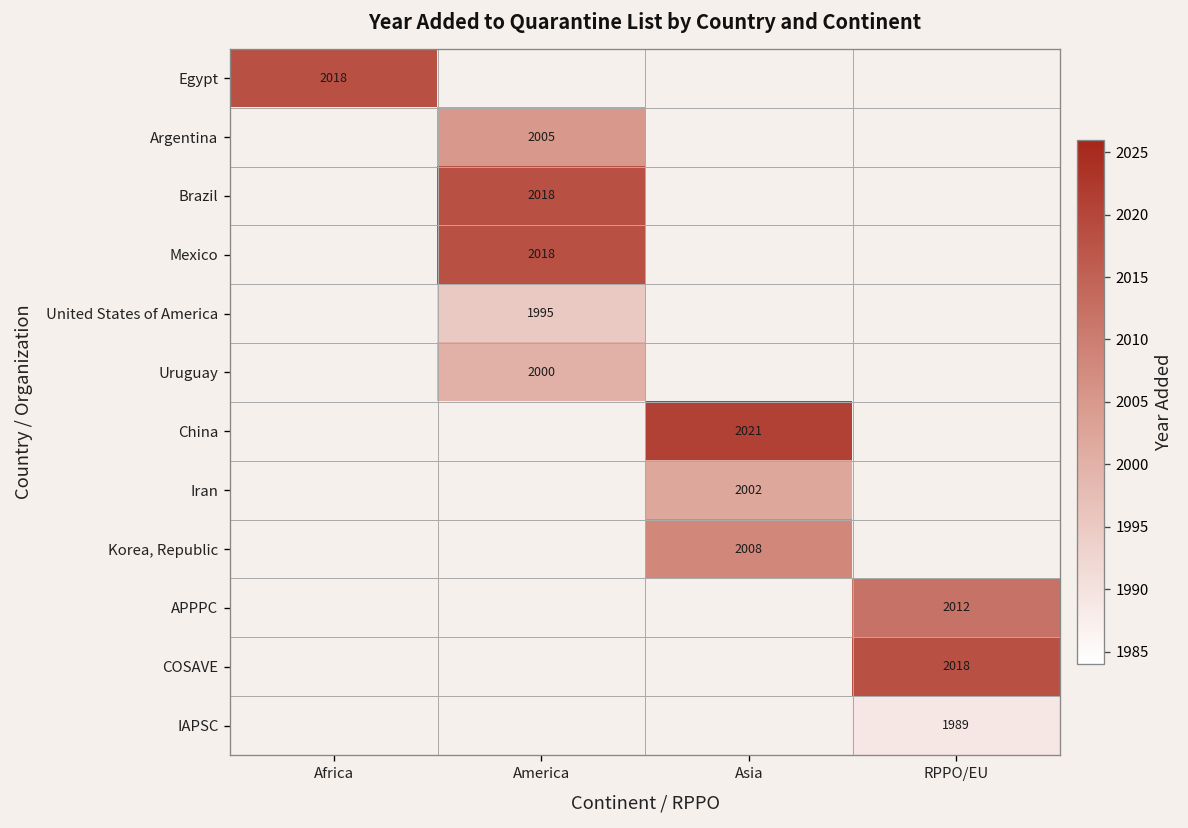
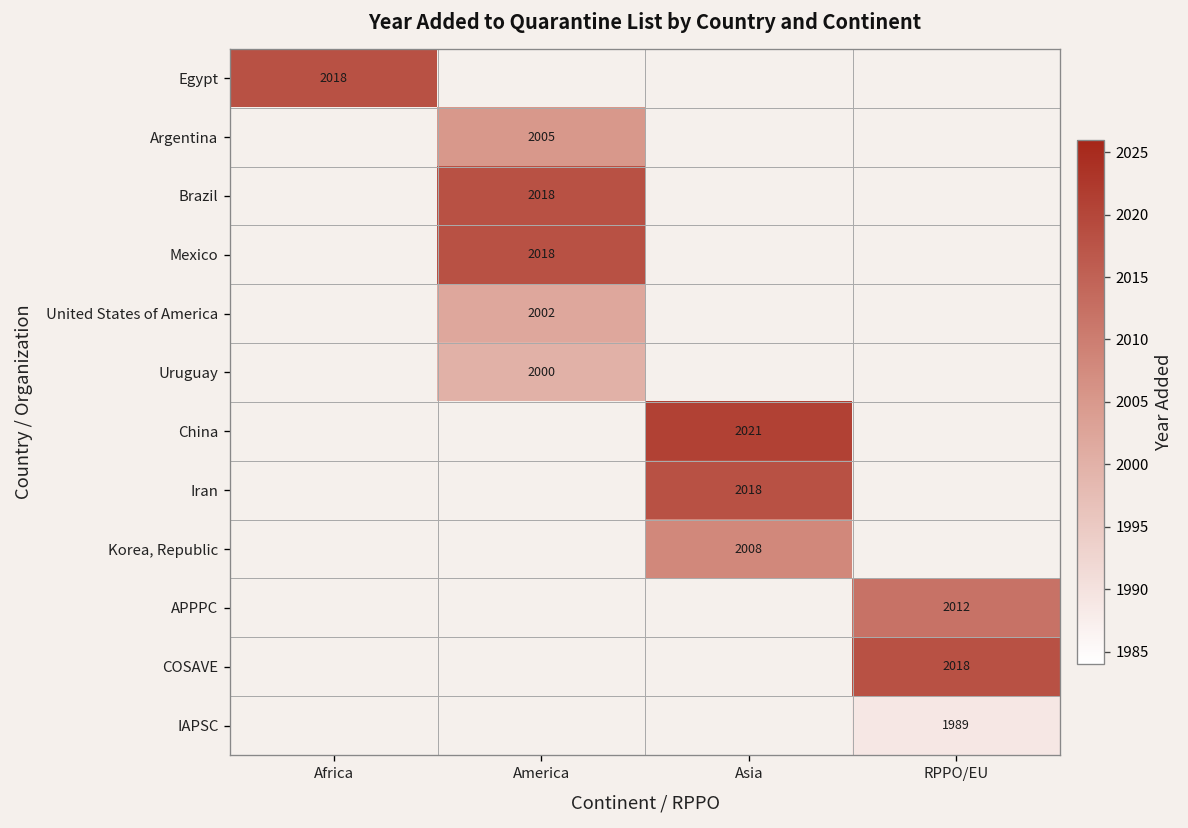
United States of America, America: 1995 -> 2002
Iran, Asia: 2002 -> 2018
